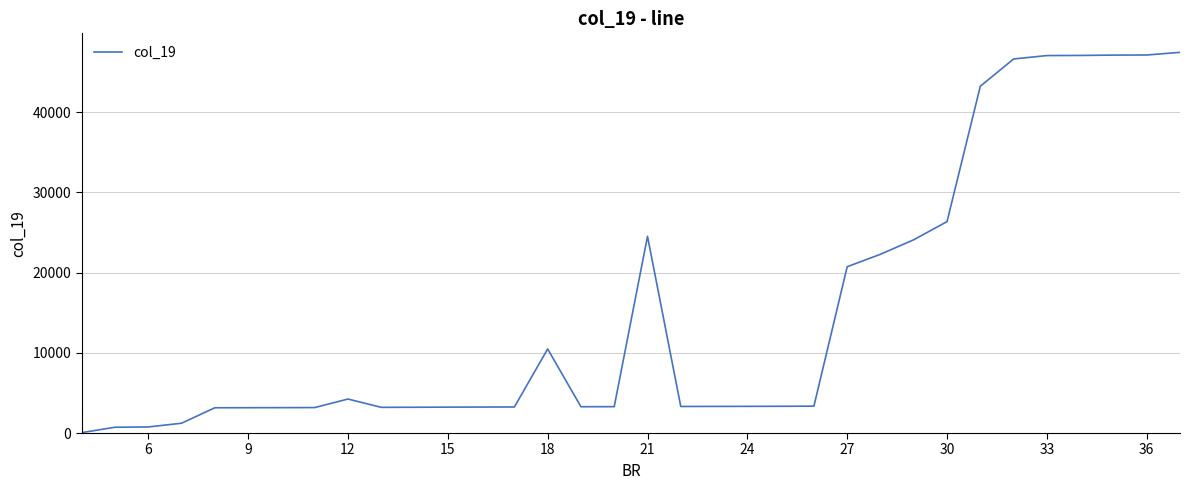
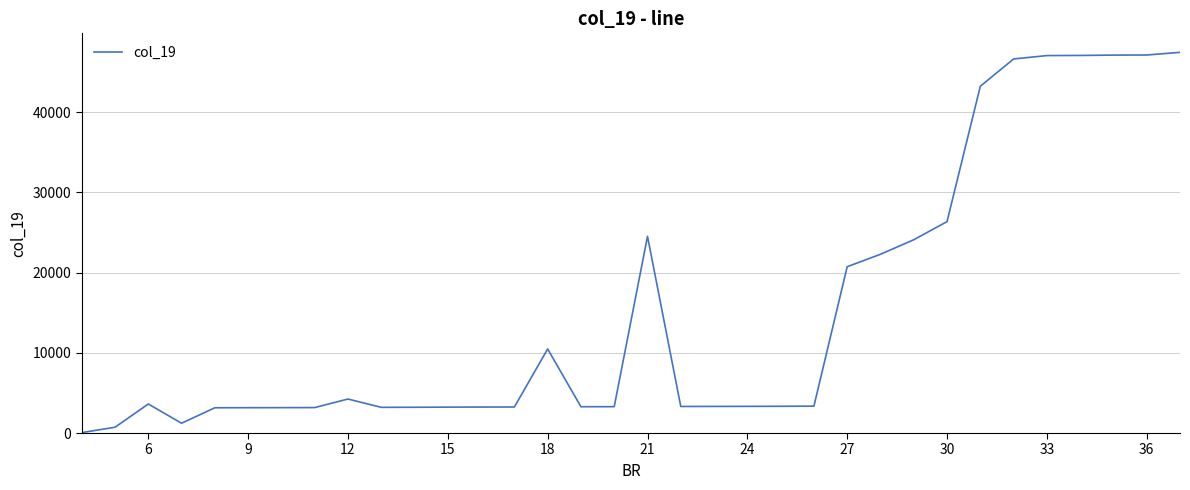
6: 1000 -> 4000
